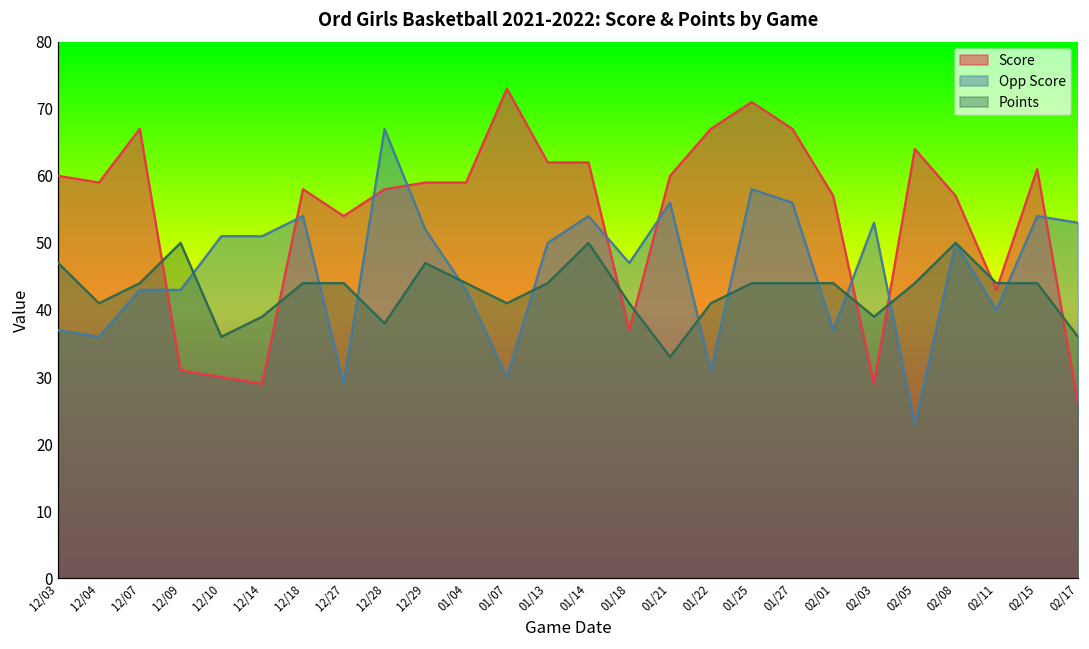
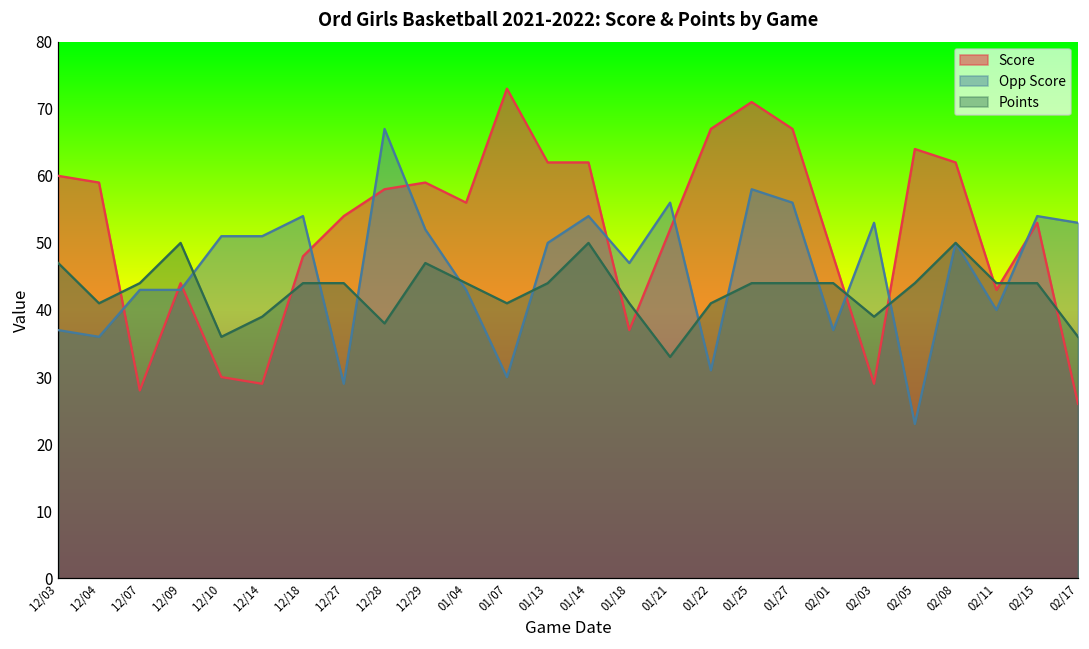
Score, 12/07: 67 -> 28
Score, 12/09: 31 -> 44
Score, 12/18: 58 -> 48
Score, 01/04: 59 -> 56
Score, 01/21: 60 -> 52
Score, 02/01: 57 -> 48
Score, 02/08: 57 -> 62
Score, 02/15: 61 -> 53
